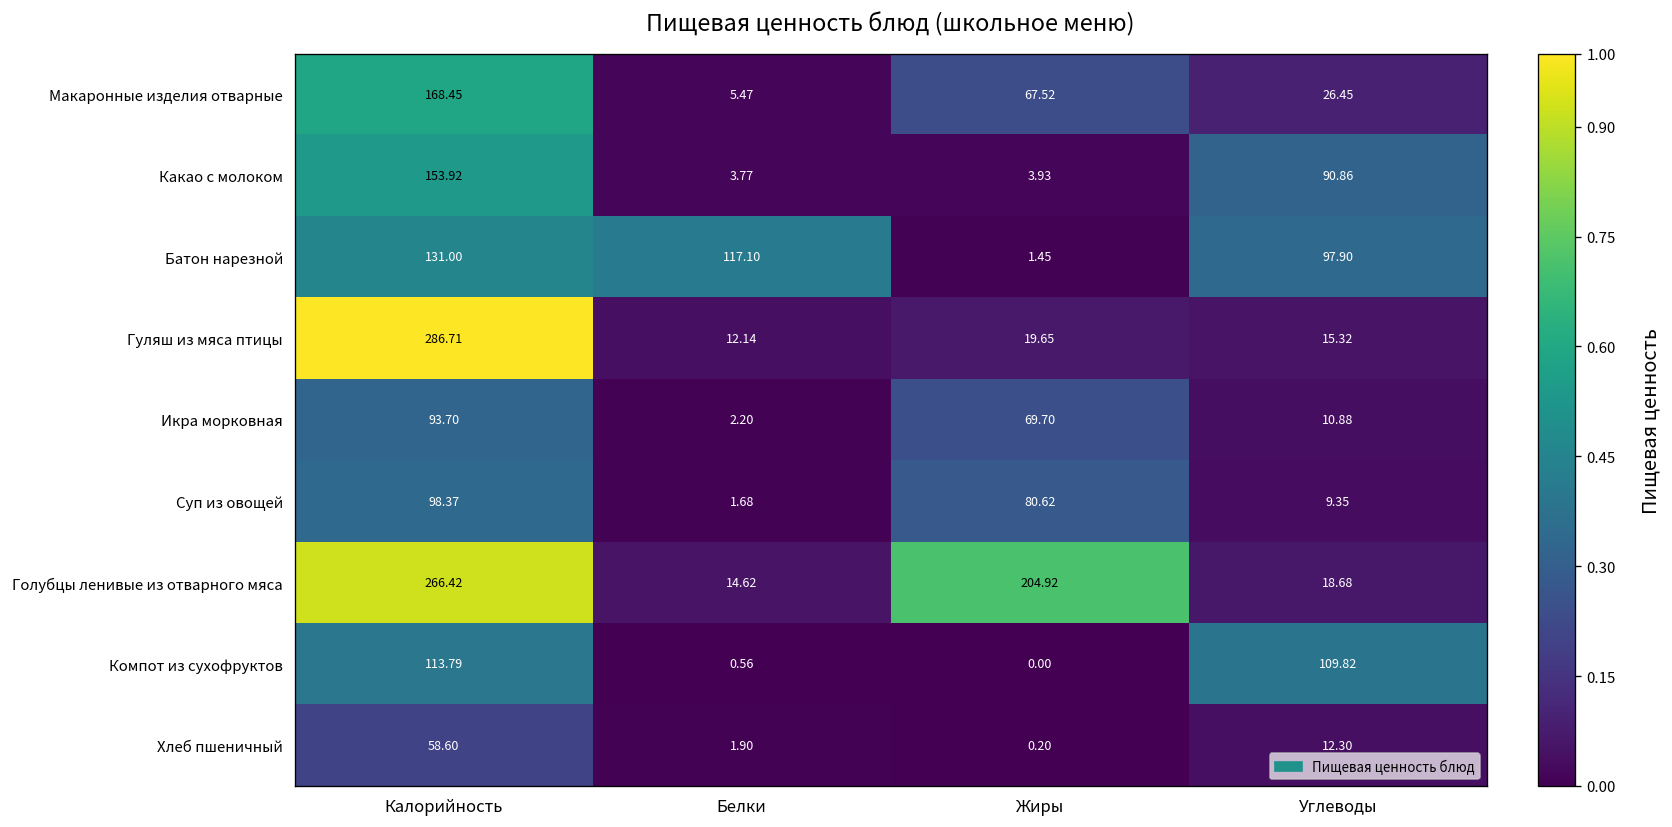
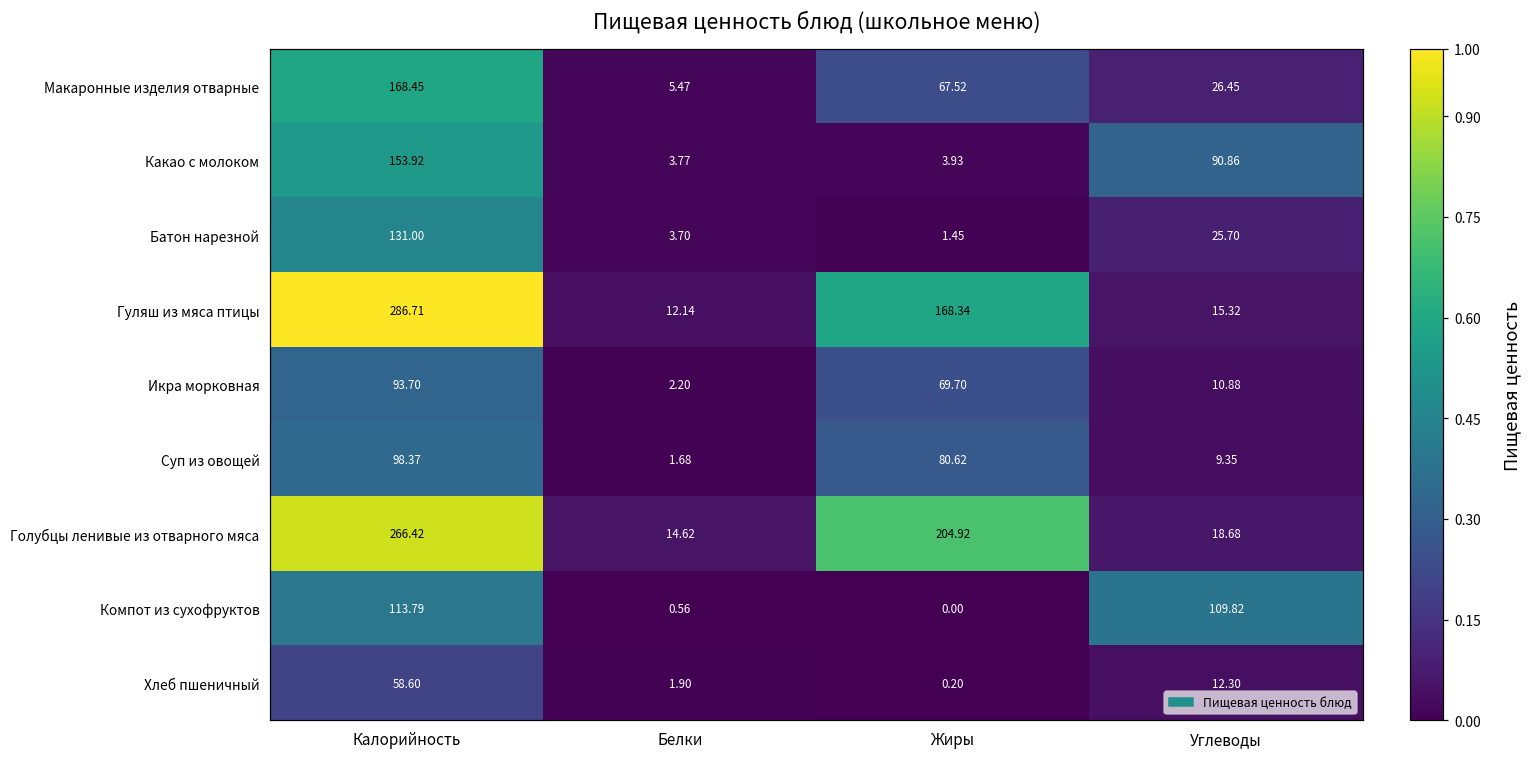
Батон нарезной, Белки: 117.10 -> 3.70
Батон нарезной, Углеводы: 97.90 -> 25.70
Гуляш из мяса птицы, Жиры: 19.65 -> 168.34
